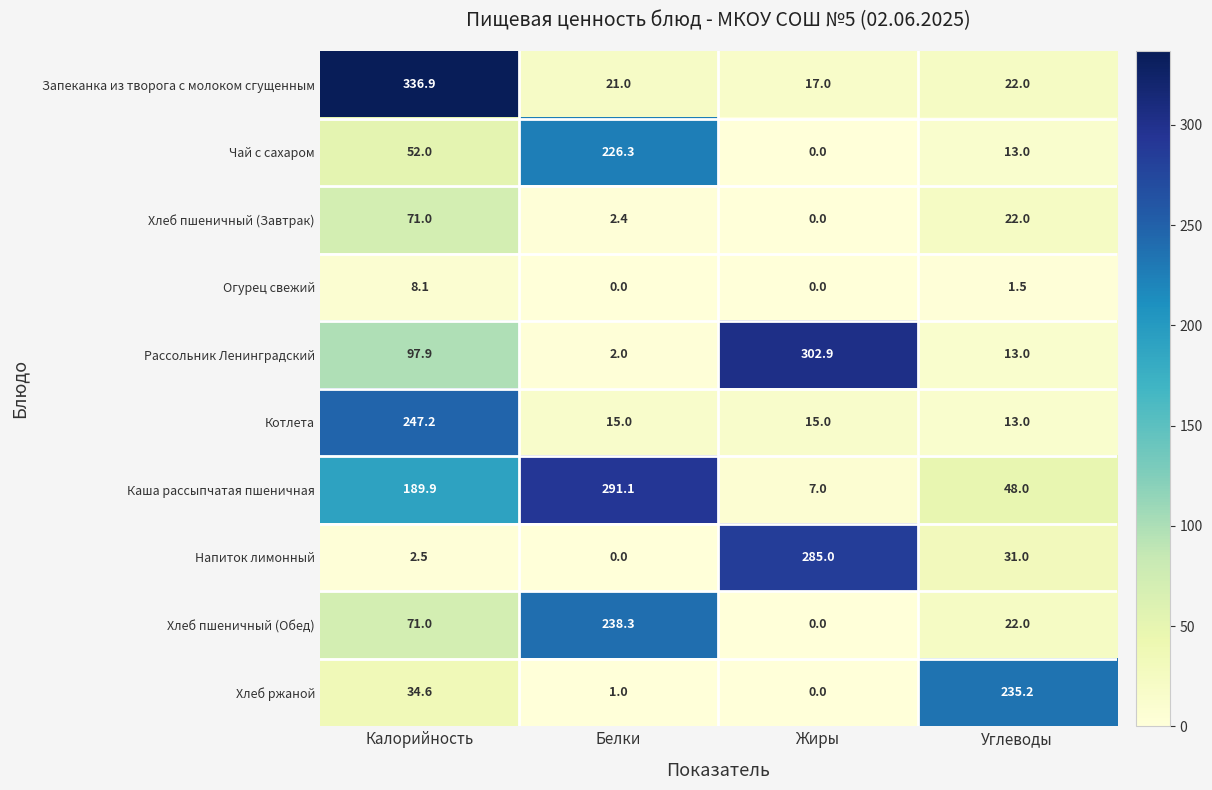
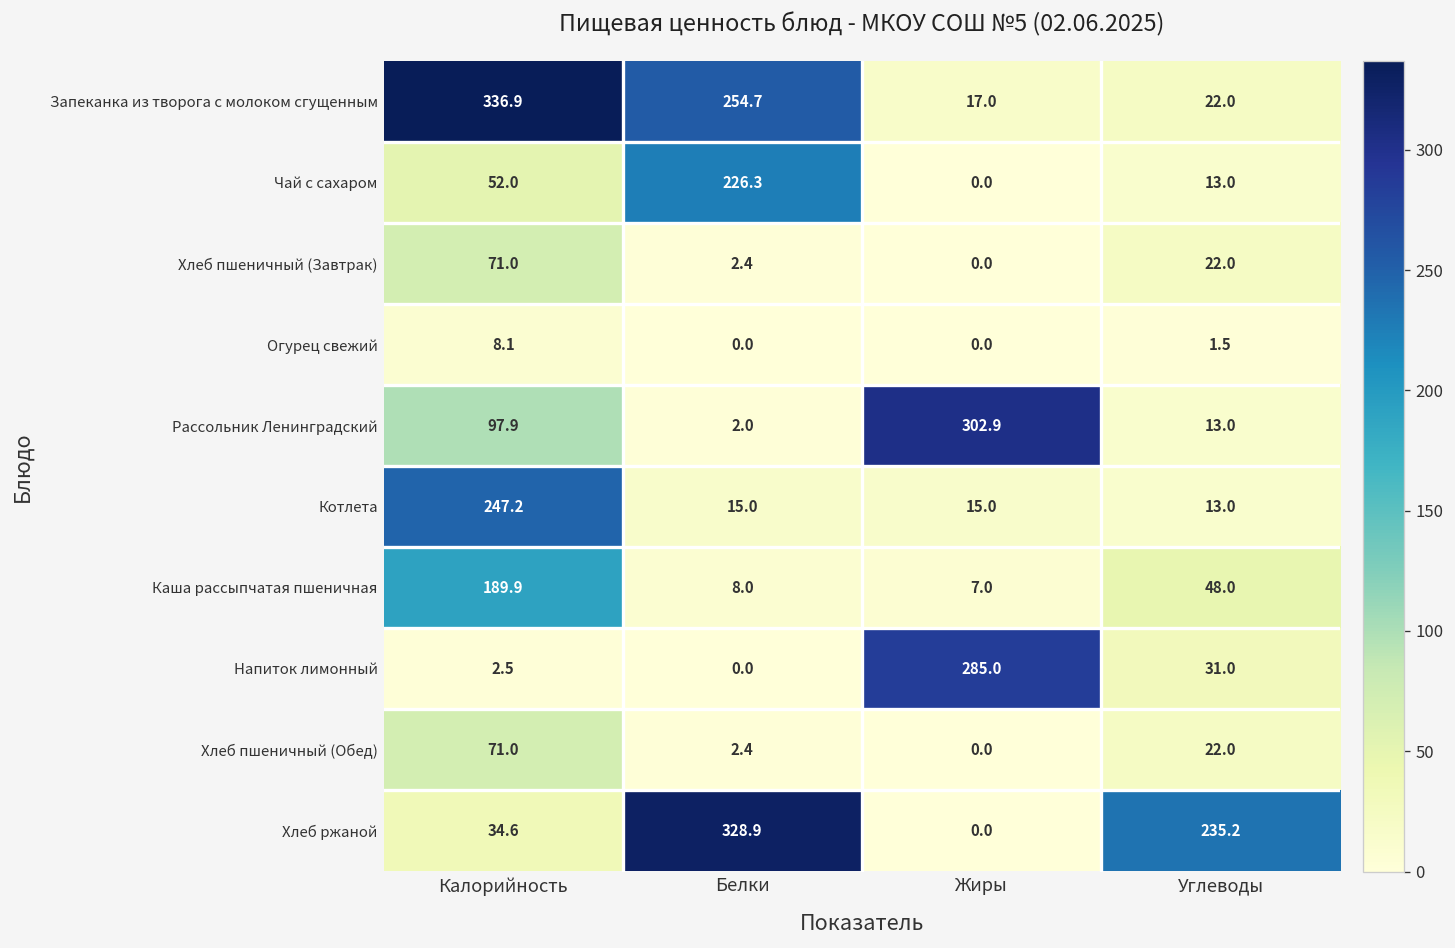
Запеканка из творога с молоком сгущенным, Белки: 21.0 -> 254.7
Каша рассыпчатая пшеничная, Белки: 291.1 -> 8.0
Хлеб пшеничный (Обед), Белки: 238.3 -> 2.4
Хлеб ржаной, Белки: 1.0 -> 328.9
